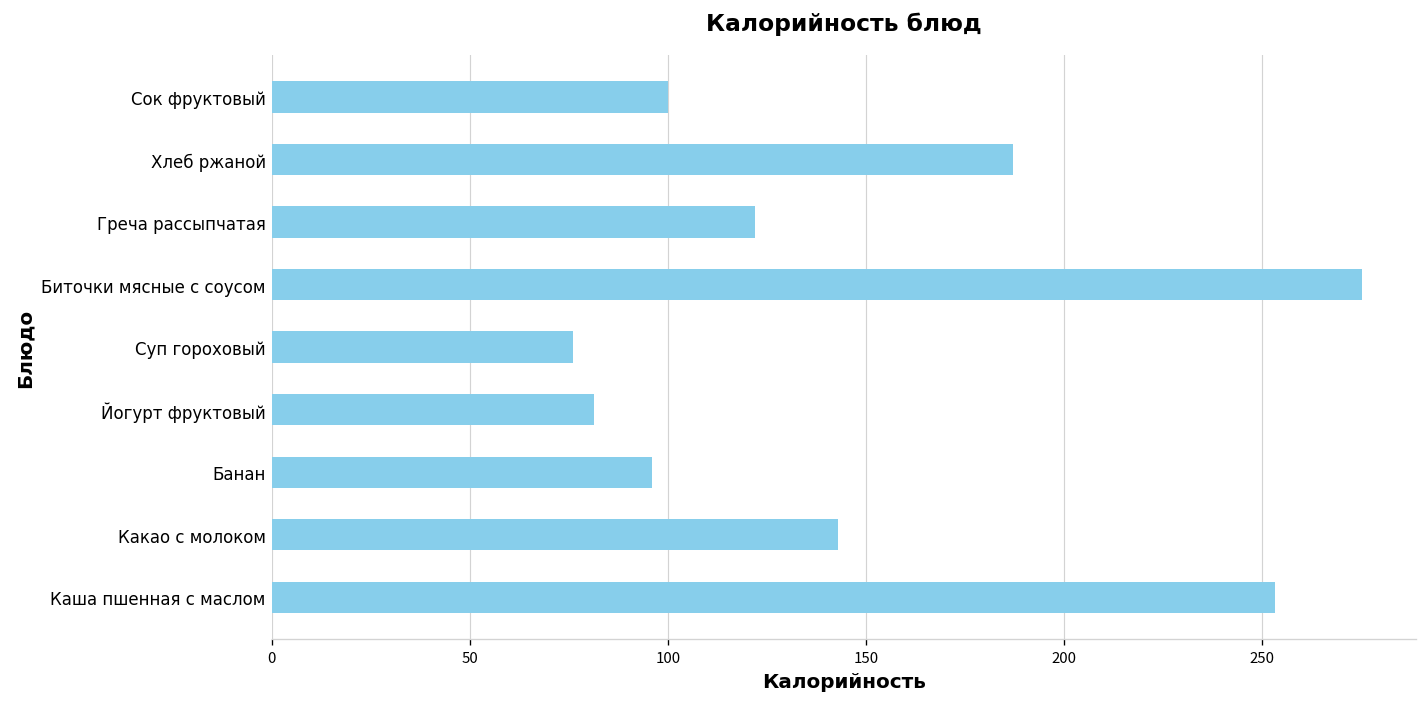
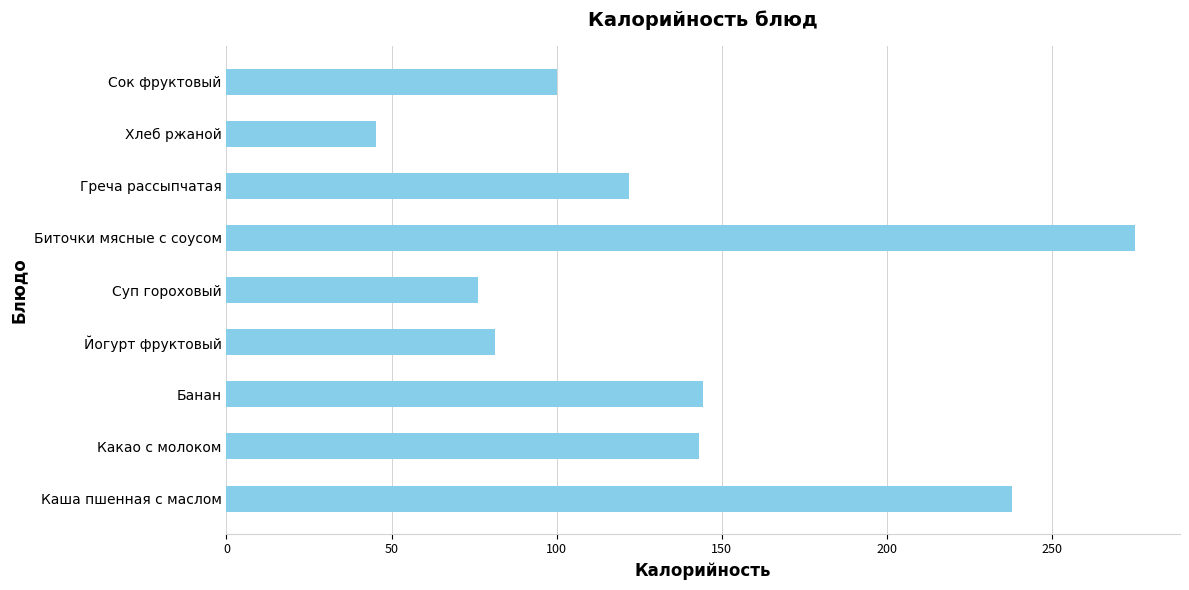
Хлеб ржаной: 187 -> 45
Банан: 96 -> 144
Каша пшенная с маслом: 253 -> 238
